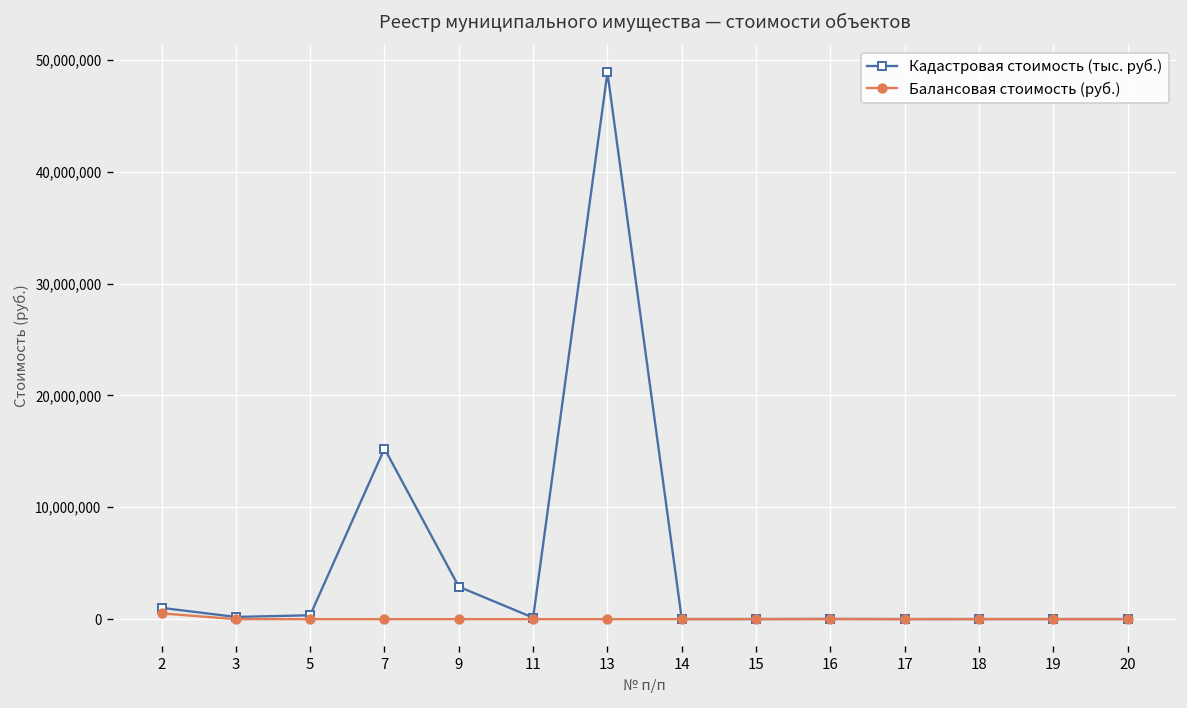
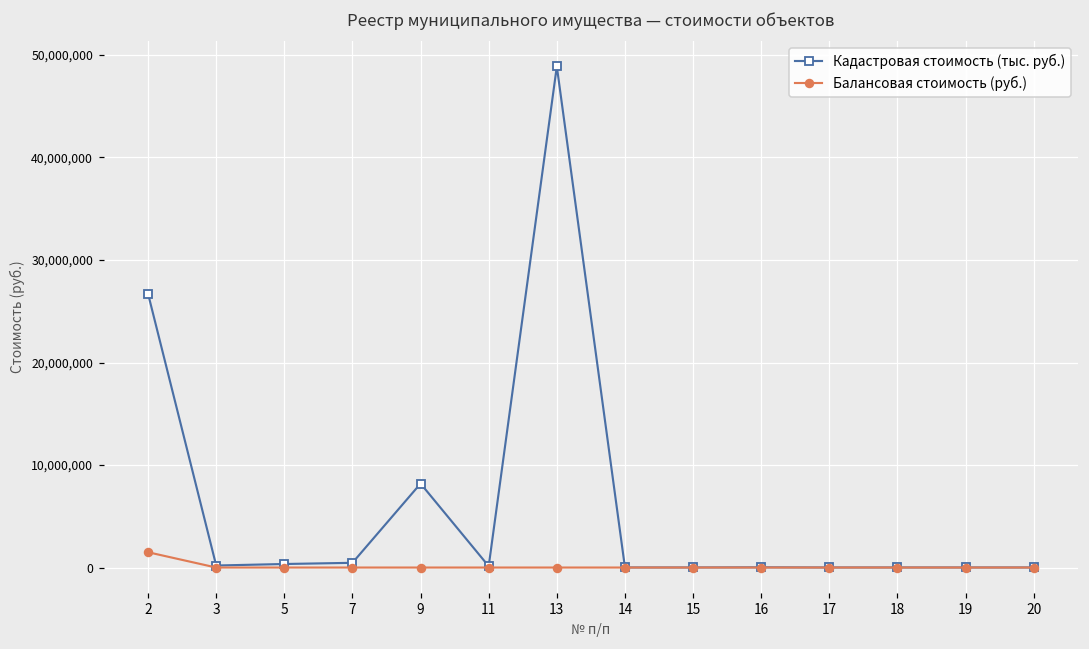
Кадастровая стоимость (тыс. руб.), 2: 1,000,000 -> 27,000,000
Балансовая стоимость (руб.), 2: 500,000 -> 1,500,000
Кадастровая стоимость (тыс. руб.), 7: 15,000,000 -> 0
Кадастровая стоимость (тыс. руб.), 9: 3,000,000 -> 8,000,000
